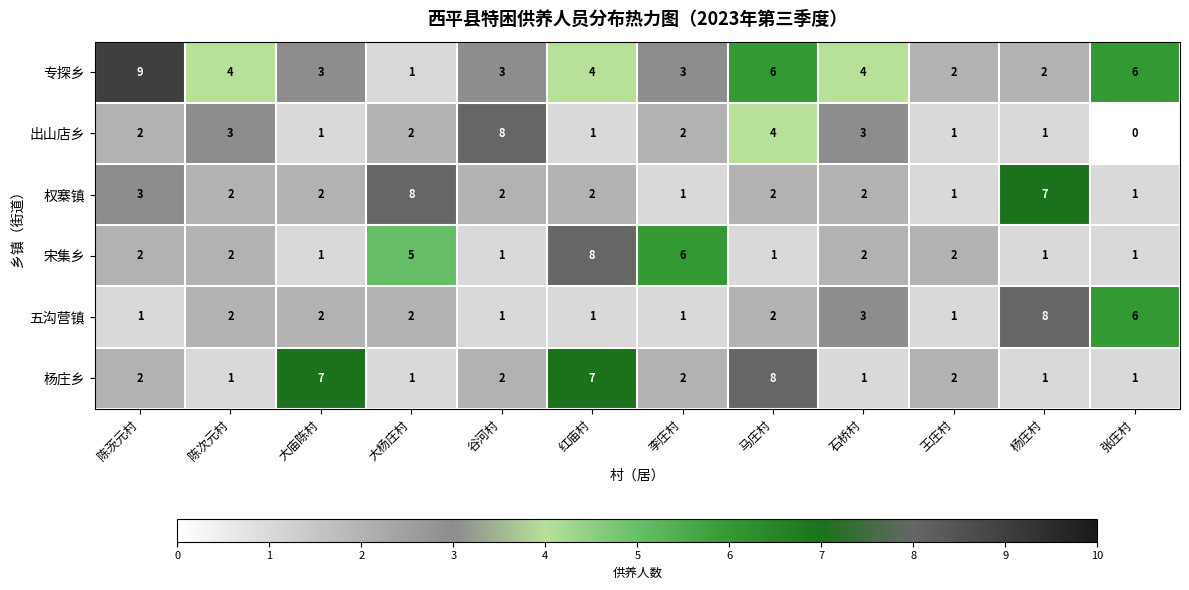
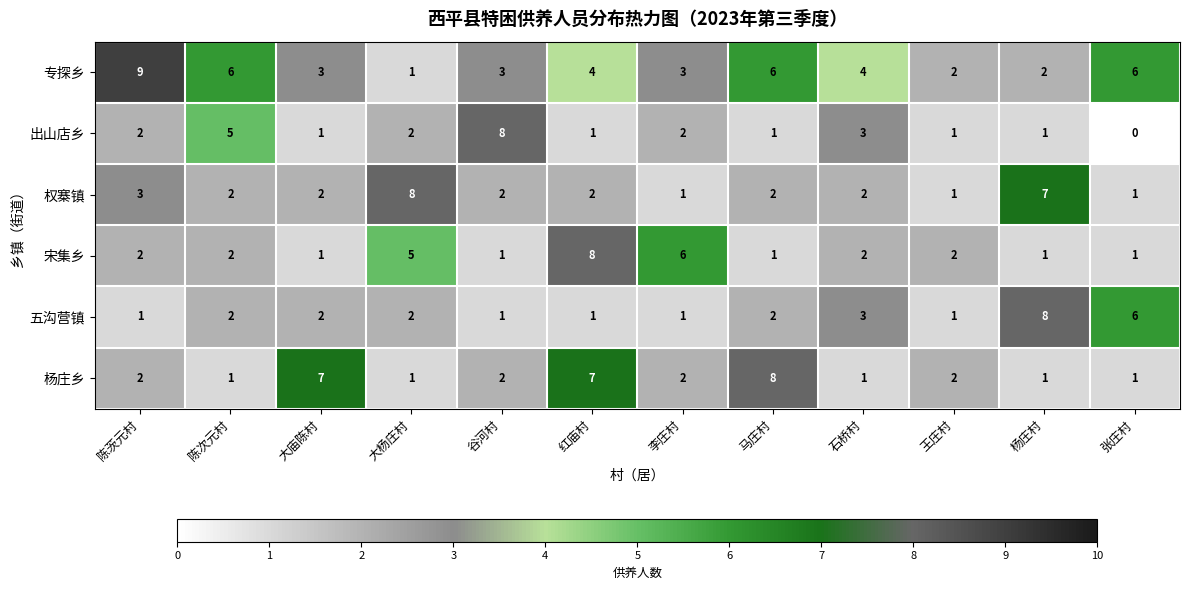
专探乡, 陈次元村: 4 -> 6
出山店乡, 陈次元村: 3 -> 5
出山店乡, 马庄村: 4 -> 1
